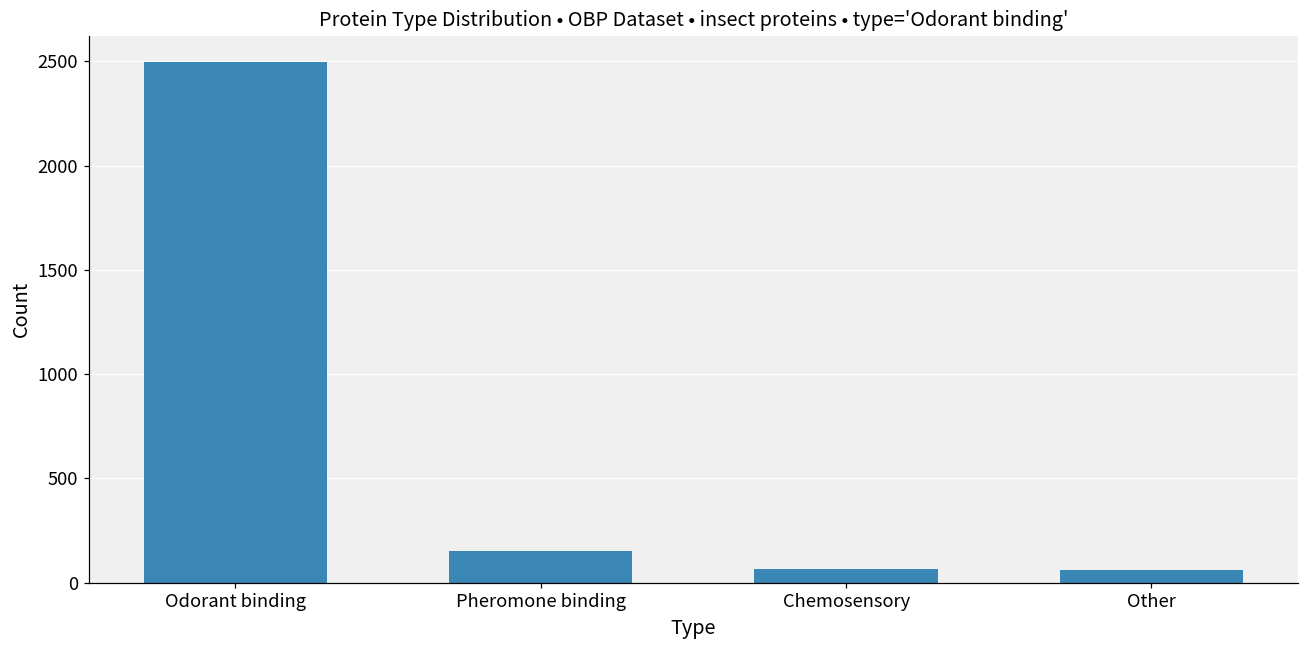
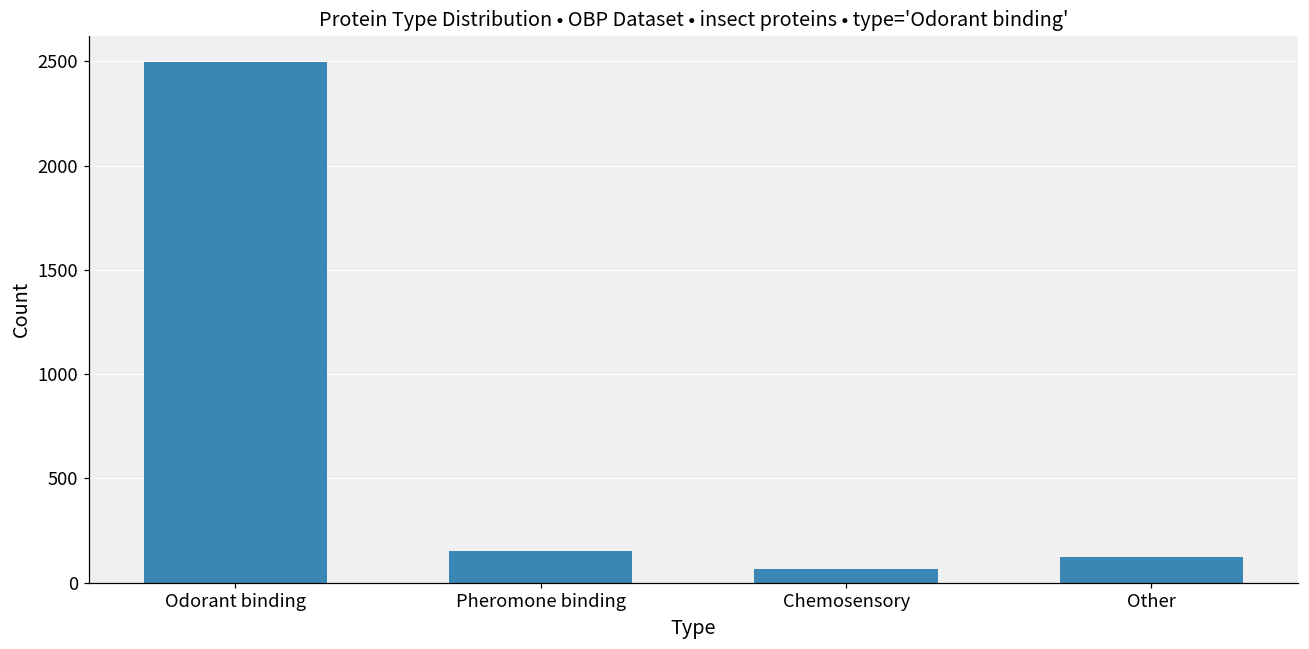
Other: 60 -> 130
